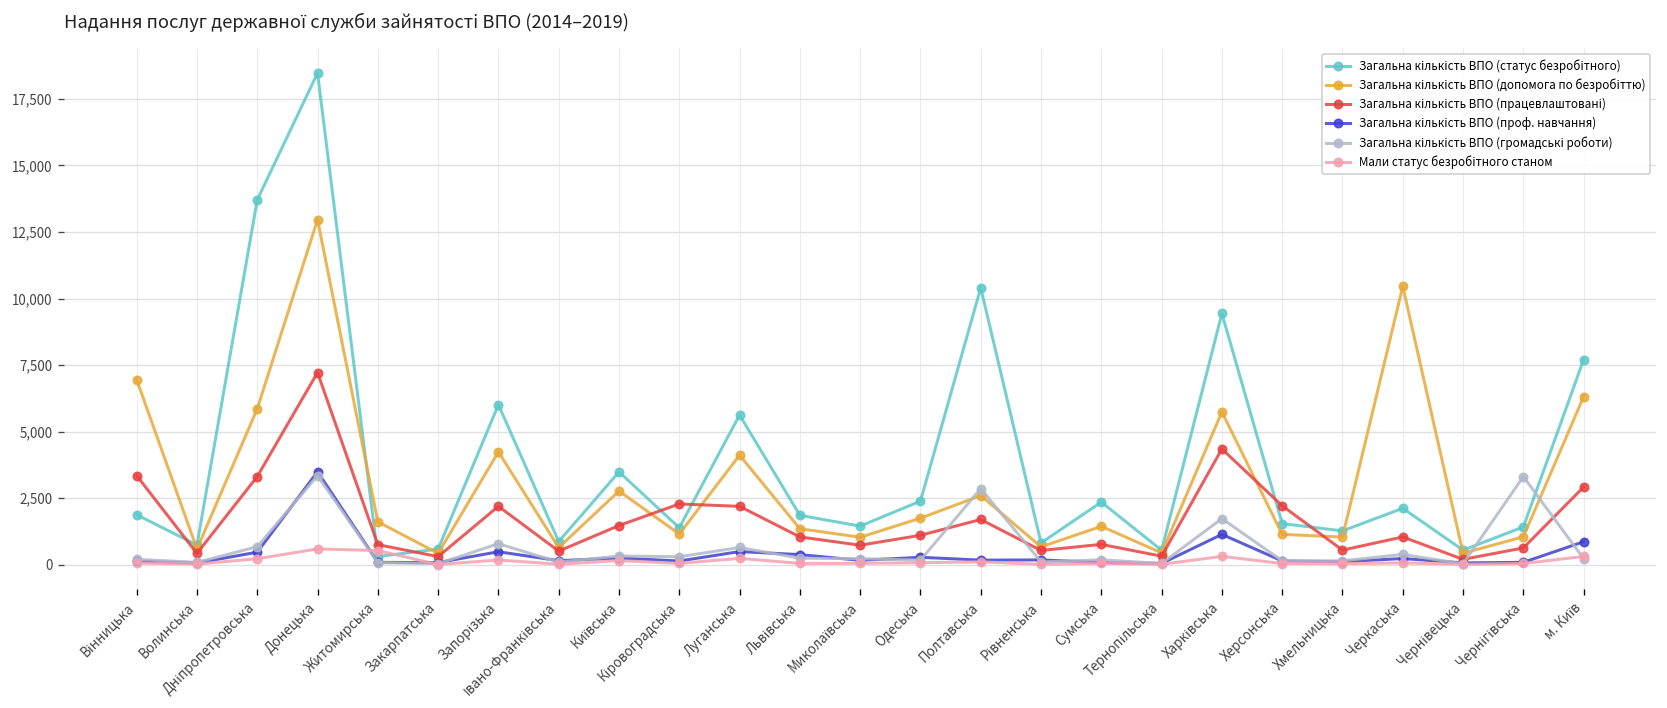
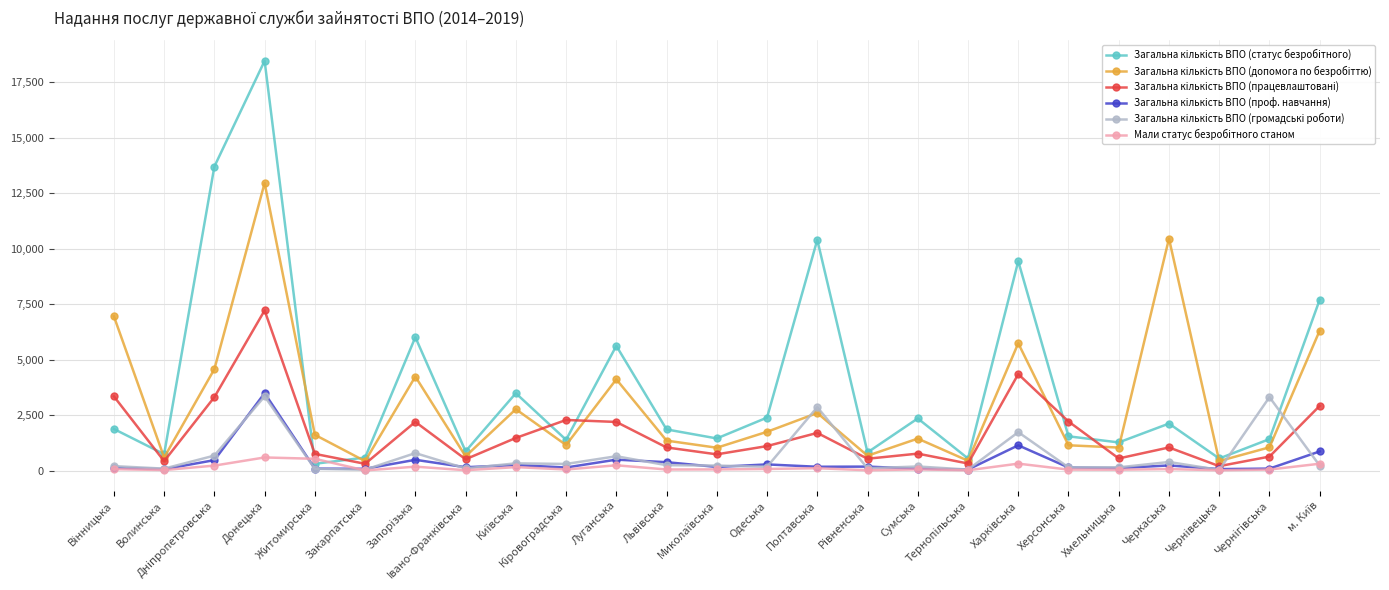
Загальна кількість ВПО (допомога по безробіттю), Дніпропетровська: 5,900 -> 4,600
